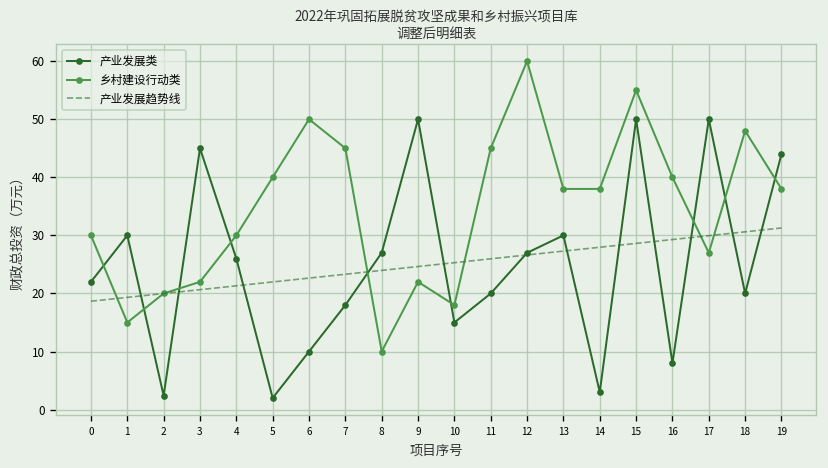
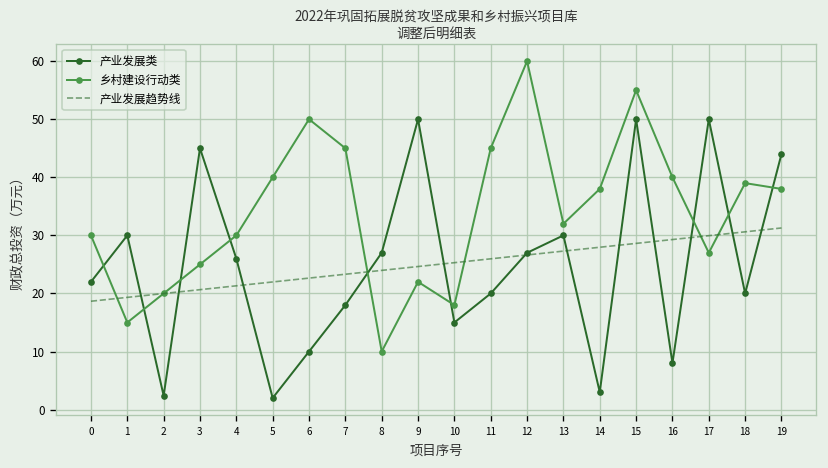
乡村建设行动类, 3: 22 -> 25
乡村建设行动类, 13: 38 -> 32
乡村建设行动类, 18: 48 -> 39
